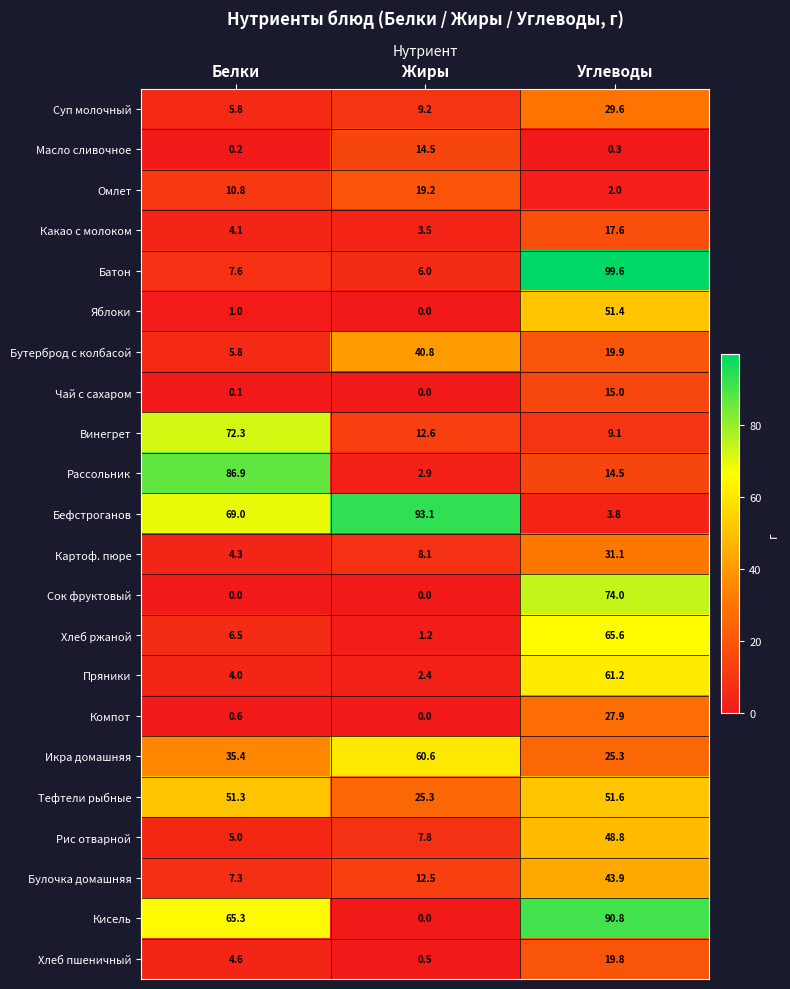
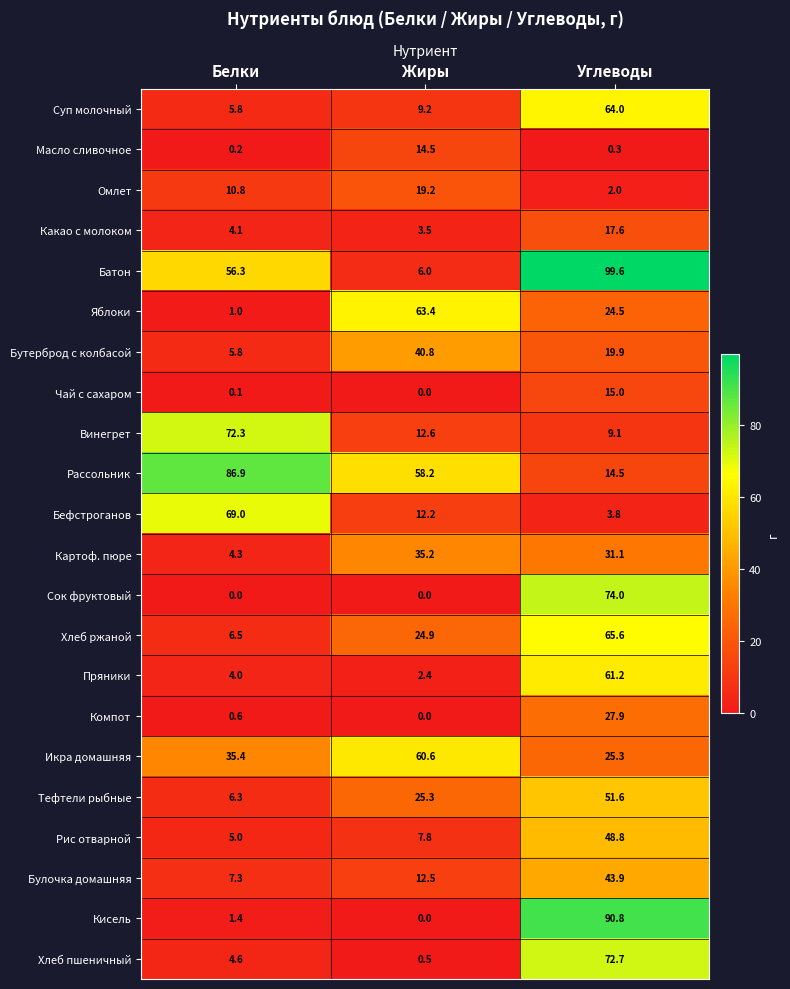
Суп молочный, Углеводы: 29.6 -> 64.0
Батон, Белки: 7.6 -> 56.3
Яблоки, Жиры: 0.0 -> 63.4
Яблоки, Углеводы: 51.4 -> 24.5
Рассольник, Жиры: 2.9 -> 58.2
Бефстроганов, Жиры: 93.1 -> 12.2
Картоф. пюре, Жиры: 8.1 -> 35.2
Хлеб ржаной, Жиры: 1.2 -> 24.9
Тефтели рыбные, Белки: 51.3 -> 6.3
Кисель, Белки: 65.3 -> 1.4
Хлеб пшеничный, Углеводы: 19.8 -> 72.7
